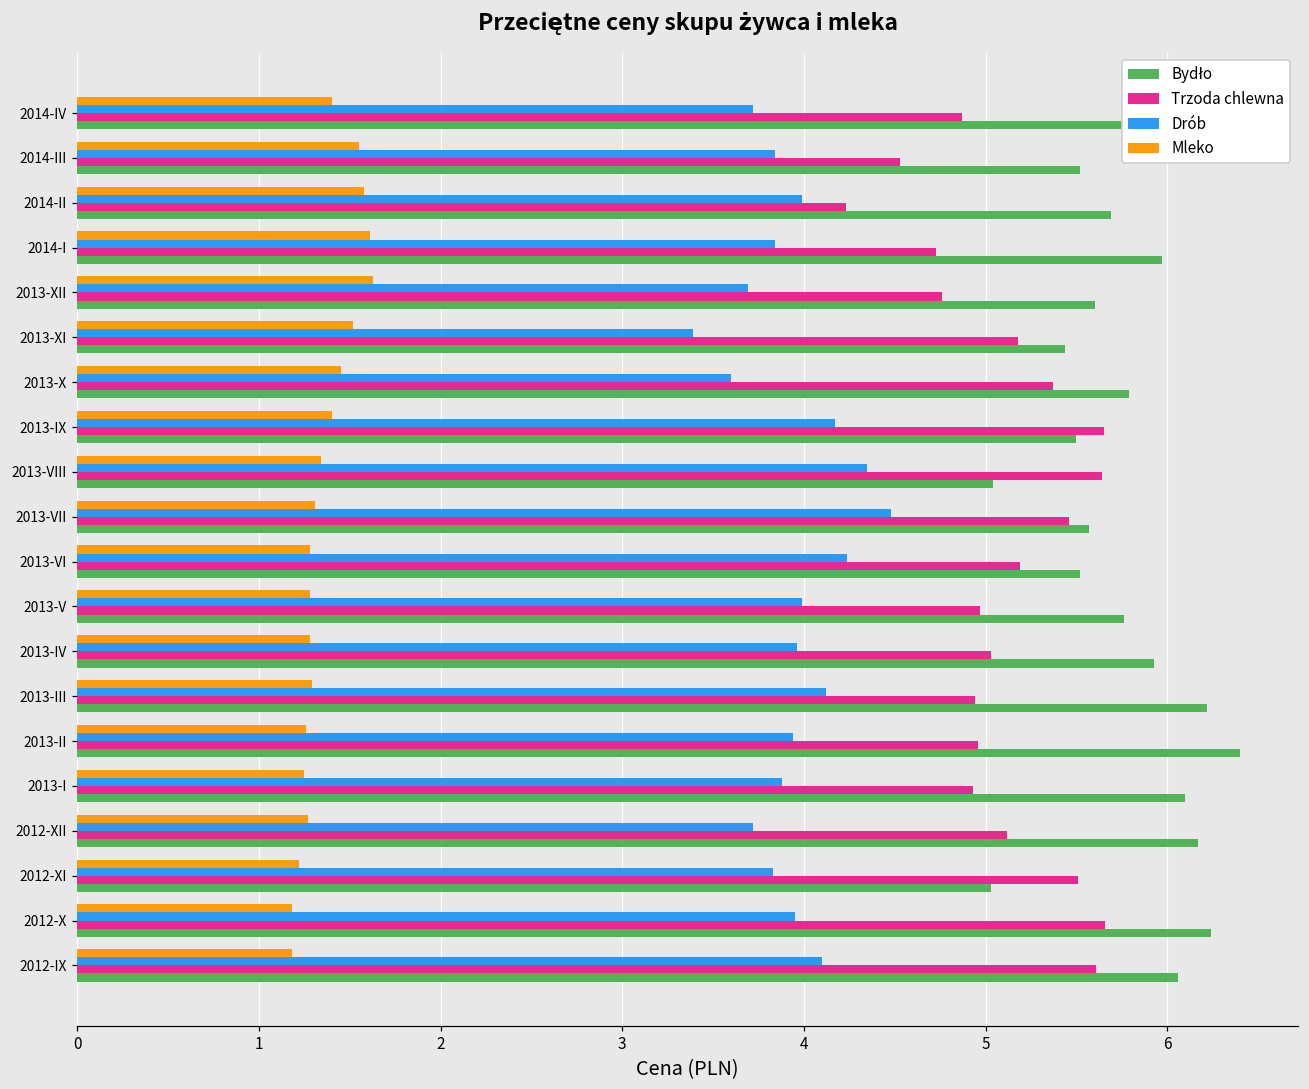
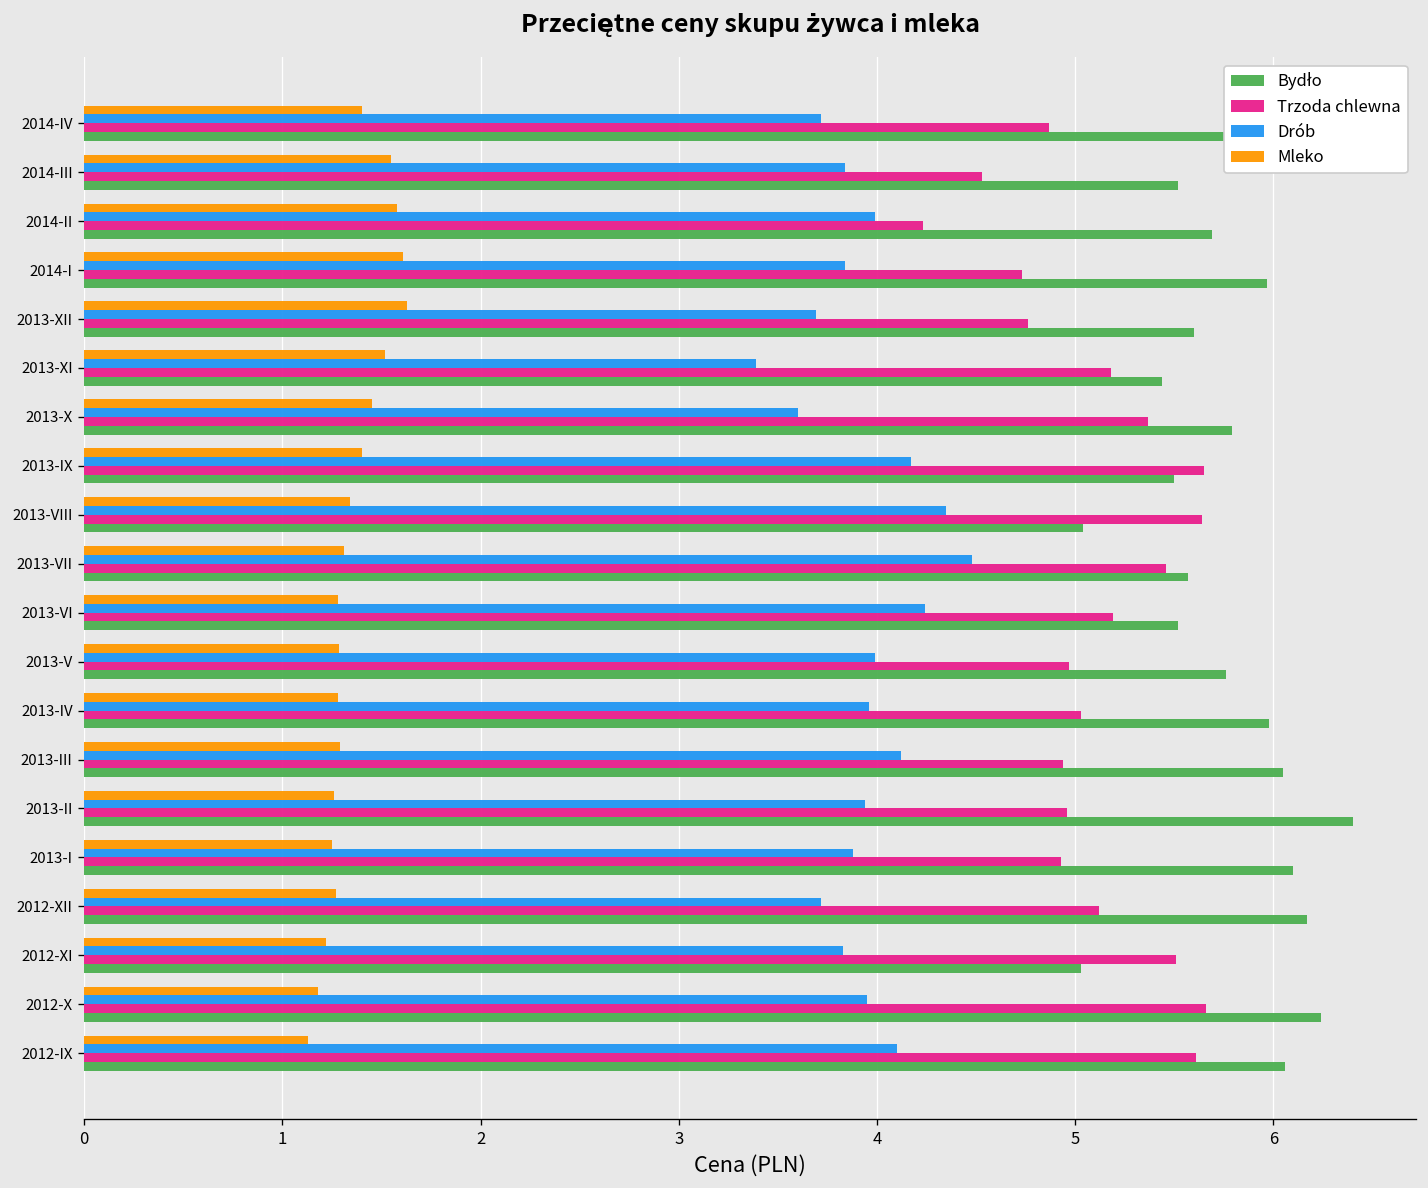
Bydło, 2013-IV: 5.93 -> 5.98
Bydło, 2013-III: 6.22 -> 6.05
Mleko, 2012-IX: 1.18 -> 1.13
